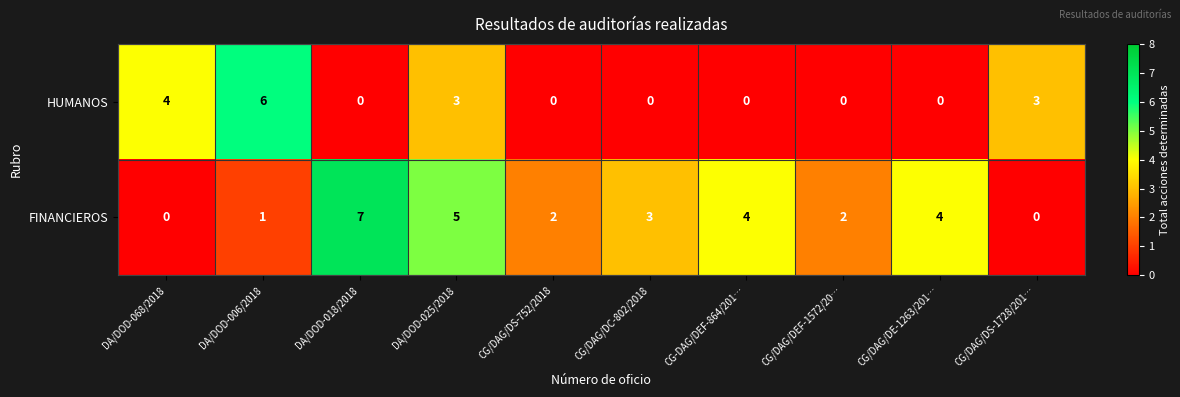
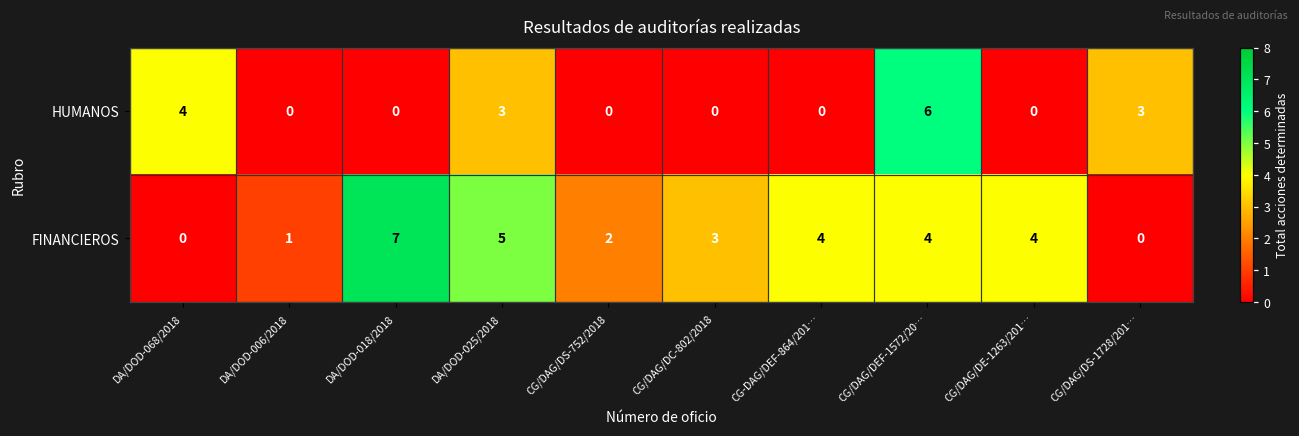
HUMANOS, DA/DOD-006/2018: 6 -> 0
HUMANOS, CG/DAG/DEF-1572/20…: 0 -> 6
FINANCIEROS, CG/DAG/DEF-1572/20…: 2 -> 4
